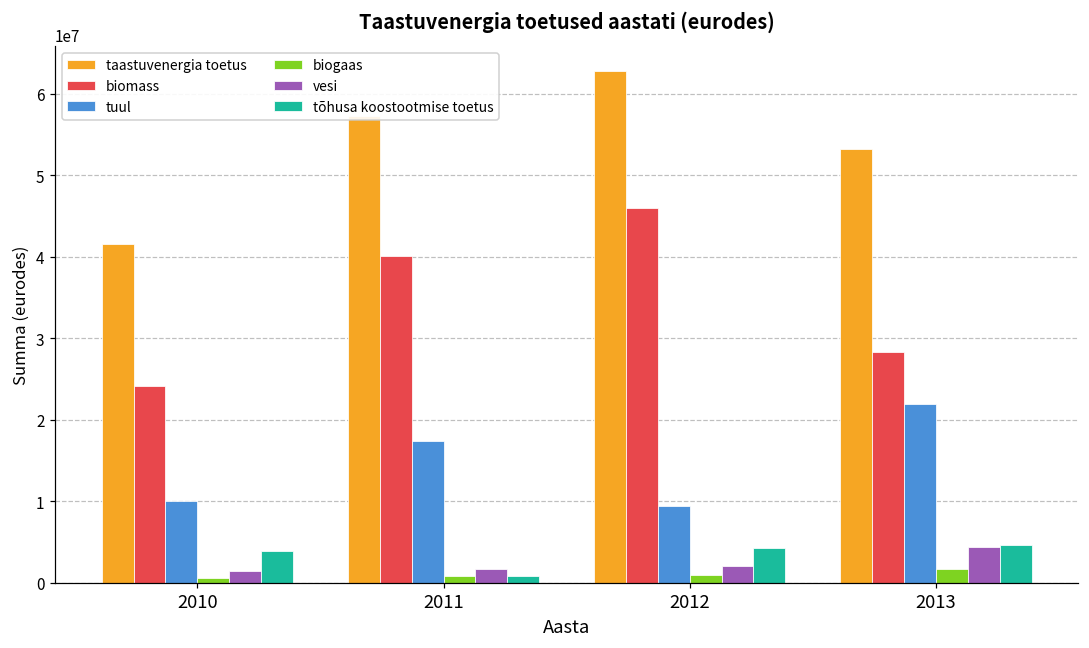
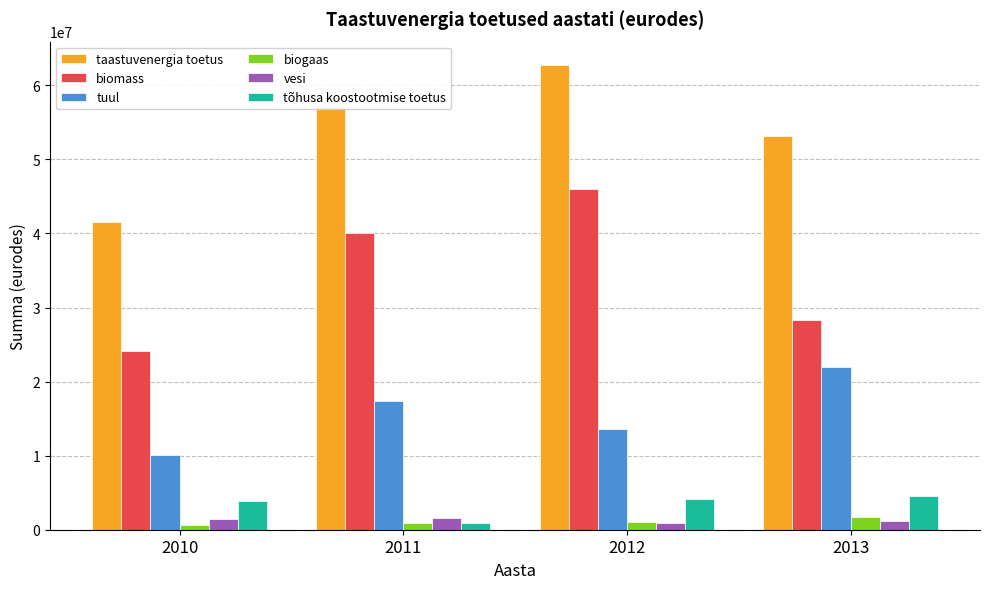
tuul, 2012: 9000000 -> 14000000
vesi, 2012: 2000000 -> 1000000
vesi, 2013: 4000000 -> 1000000
